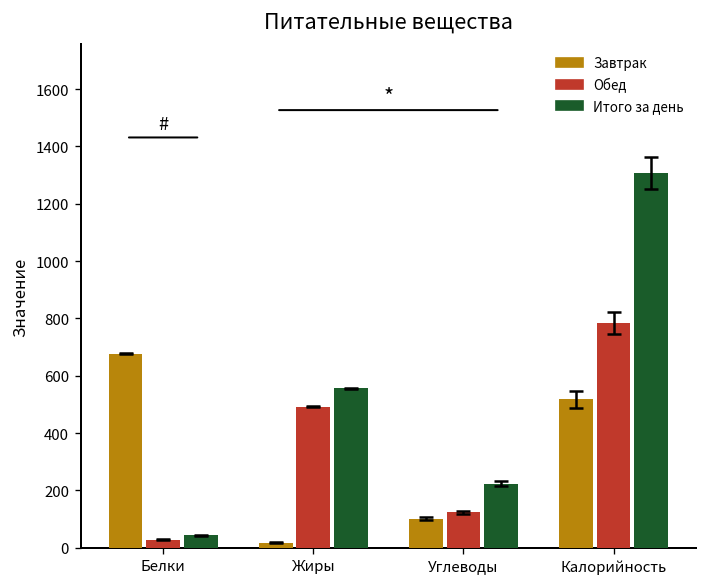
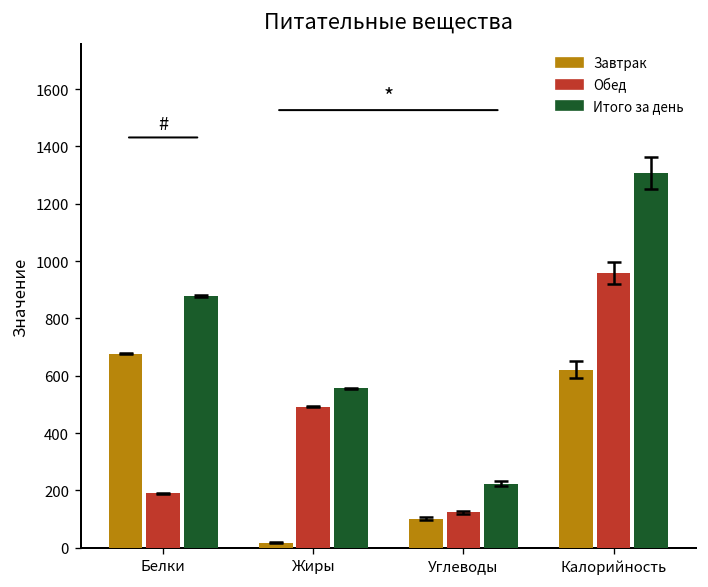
Обед, Белки: 30 -> 190
Итого за день, Белки: 40 -> 880
Завтрак, Калорийность: 520 -> 620
Обед, Калорийность: 780 -> 960
